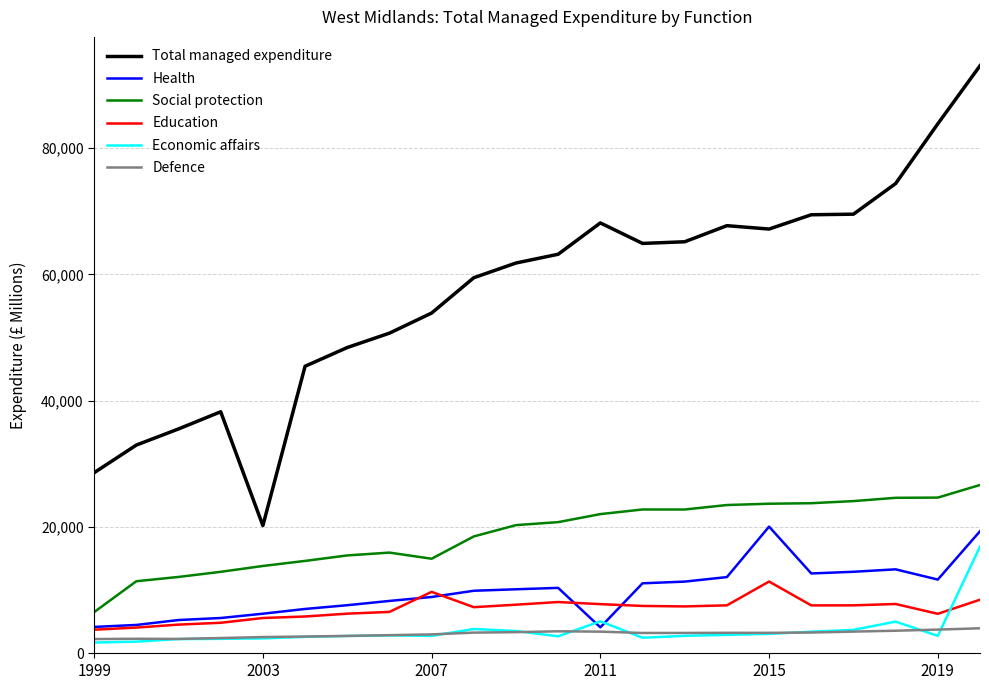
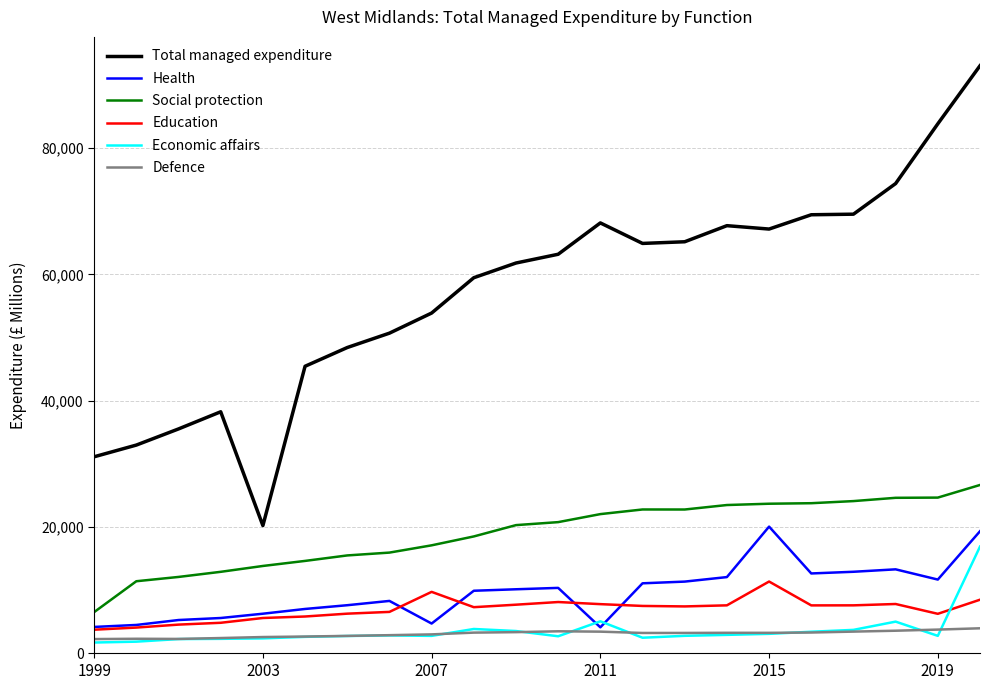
Total managed expenditure, 1999: 29,000 -> 31,000
Health, 2007: 9,000 -> 5,000
Social protection, 2007: 15,000 -> 17,000
